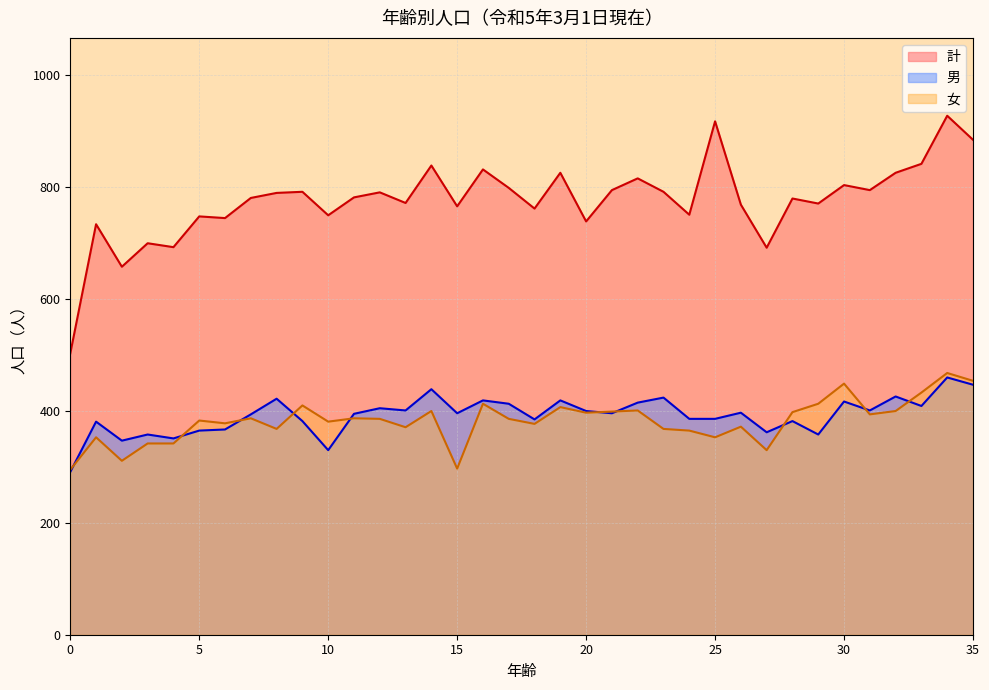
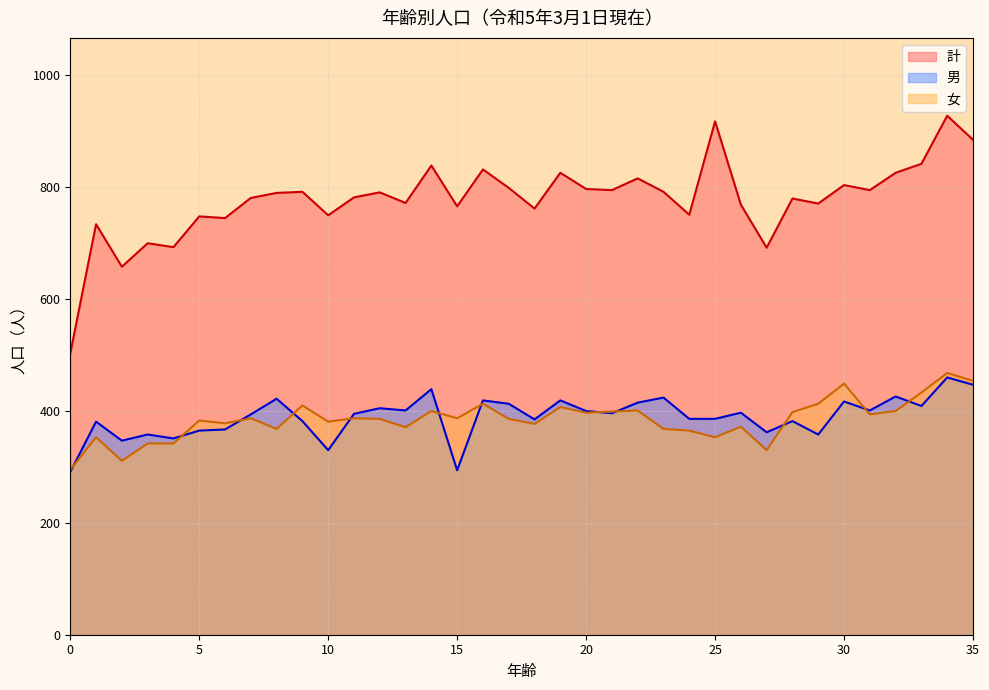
男, 15: 400 -> 290
女, 15: 300 -> 390
計, 20: 740 -> 800
